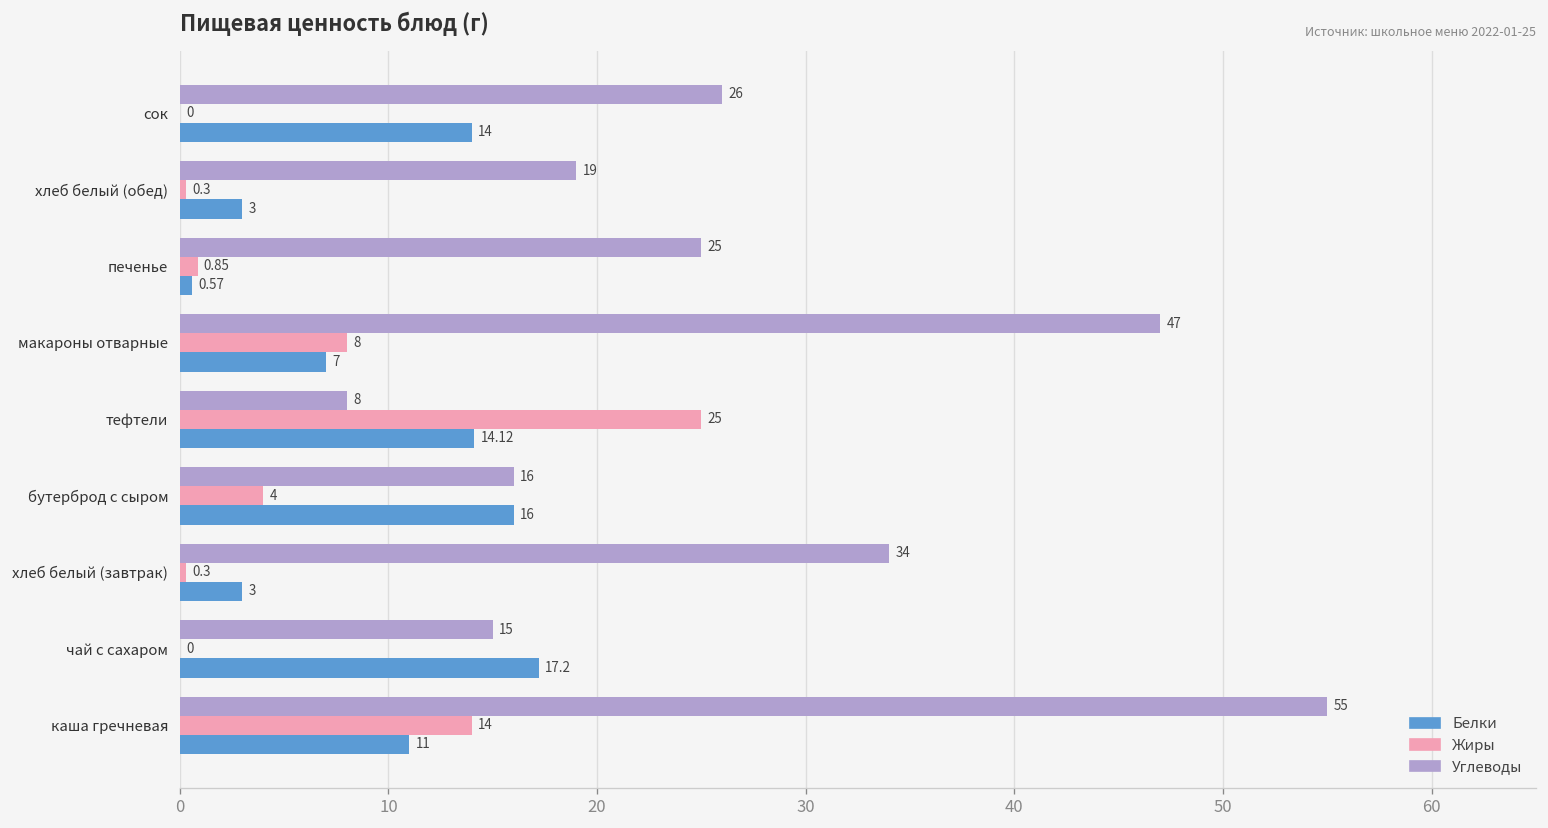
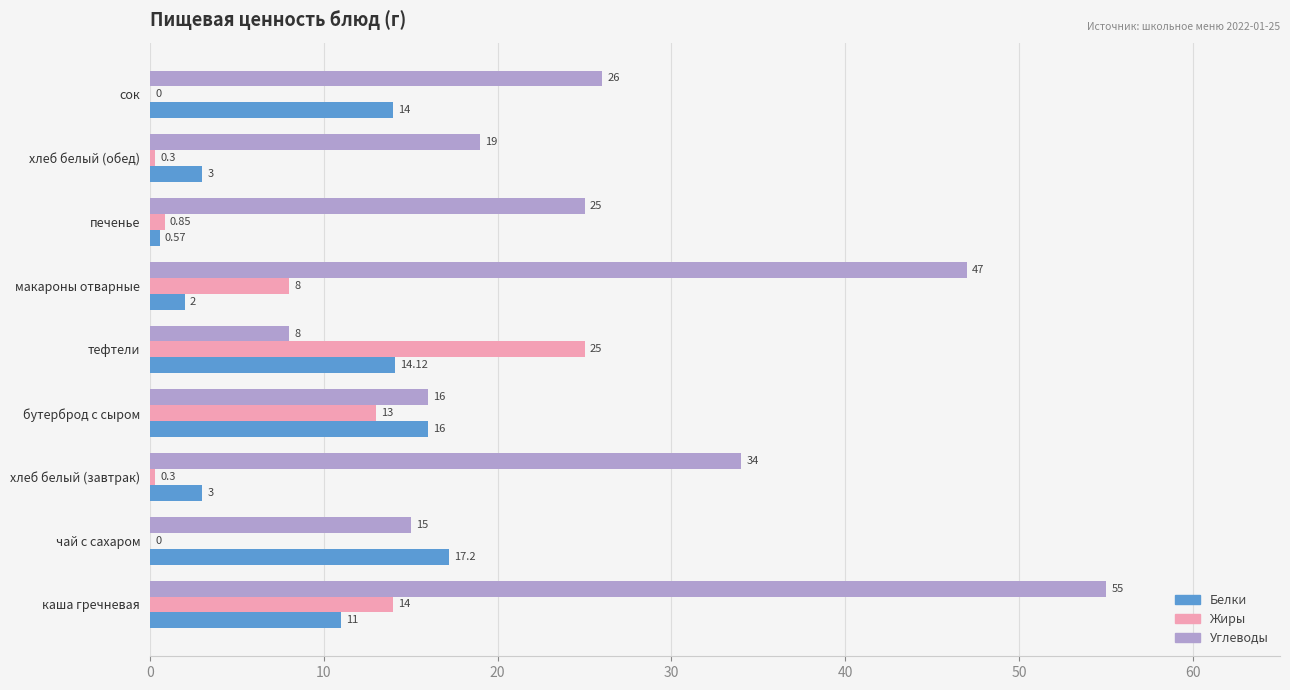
Белки, макароны отварные: 7 -> 2
Жиры, бутерброд с сыром: 4 -> 13
